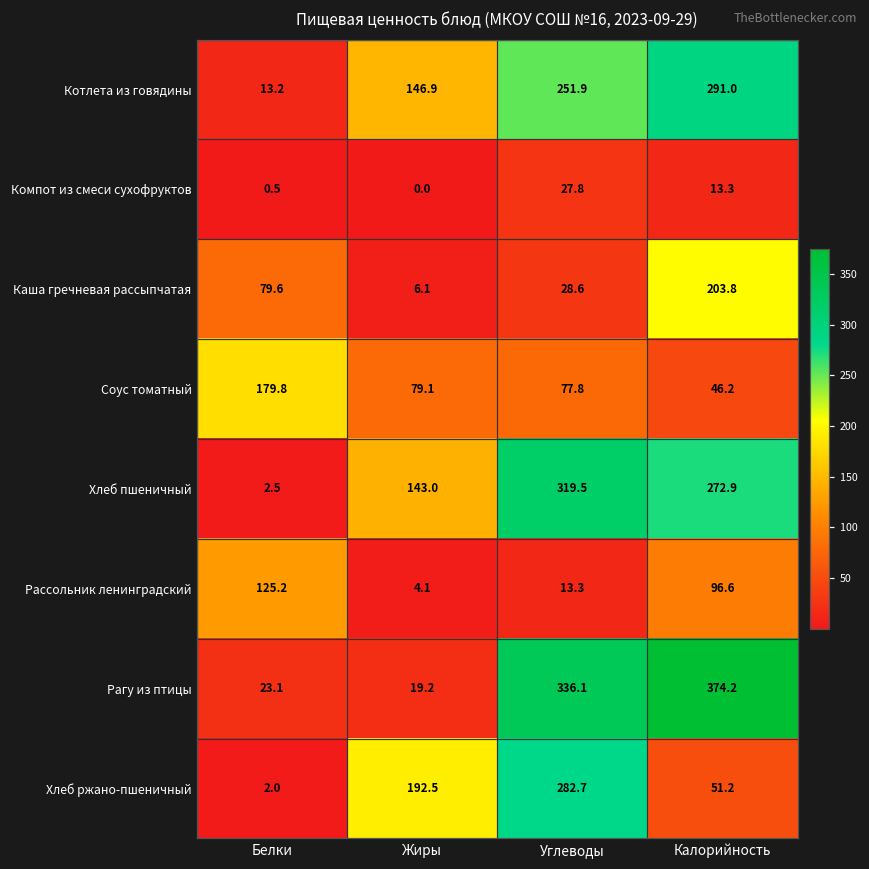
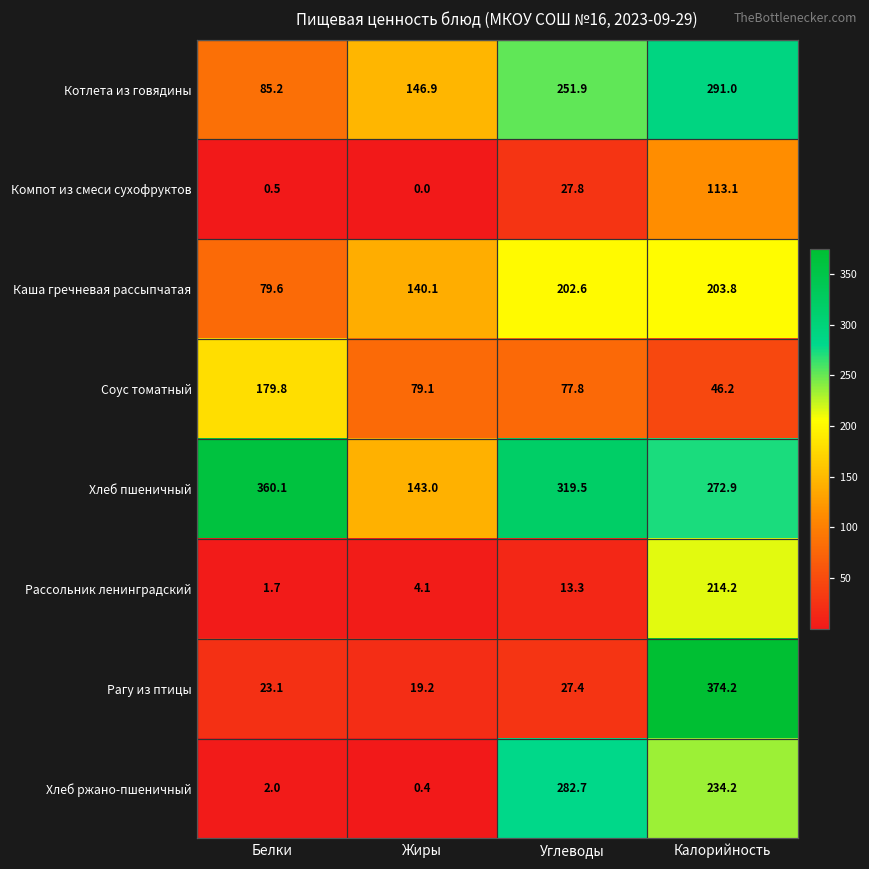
Котлета из говядины, Белки: 13.2 -> 85.2
Компот из смеси сухофруктов, Калорийность: 13.3 -> 113.1
Каша гречневая рассыпчатая, Жиры: 6.1 -> 140.1
Каша гречневая рассыпчатая, Углеводы: 28.6 -> 202.6
Хлеб пшеничный, Белки: 2.5 -> 360.1
Рассольник ленинградский, Белки: 125.2 -> 1.7
Рассольник ленинградский, Калорийность: 96.6 -> 214.2
Рагу из птицы, Углеводы: 336.1 -> 27.4
Хлеб ржано-пшеничный, Жиры: 192.5 -> 0.4
Хлеб ржано-пшеничный, Калорийность: 51.2 -> 234.2
